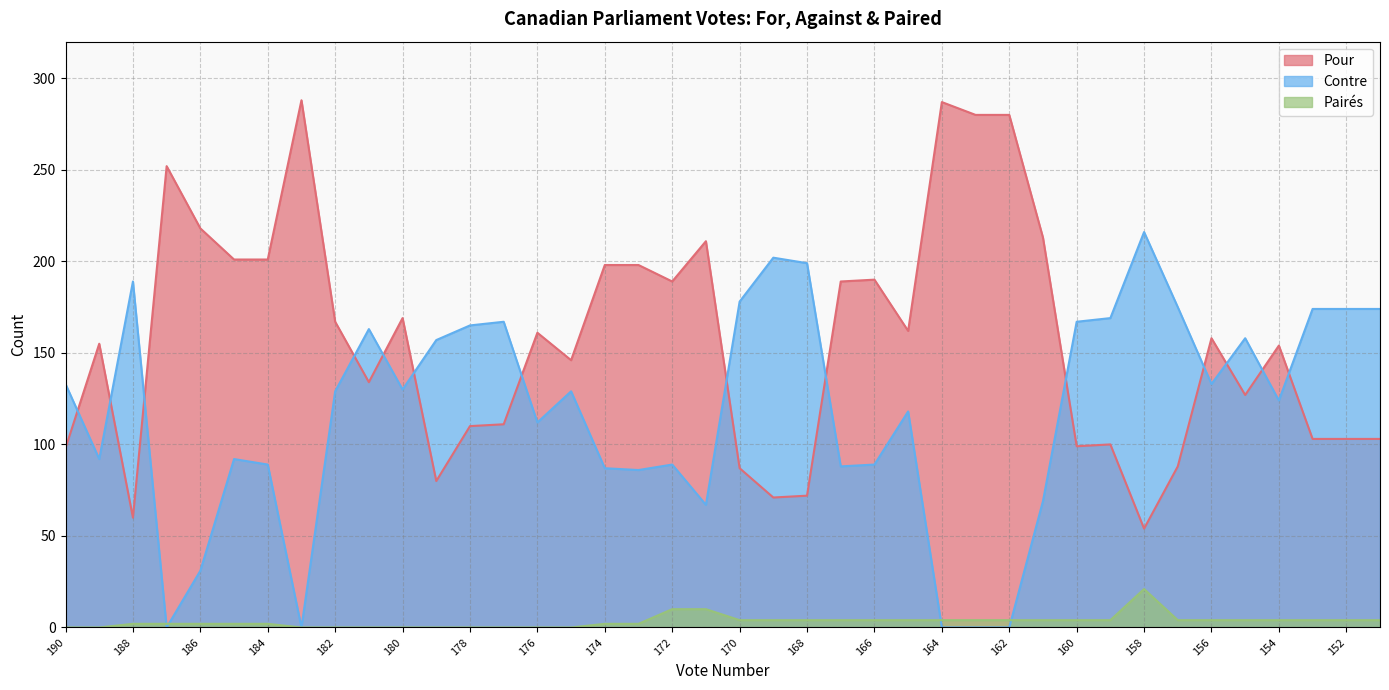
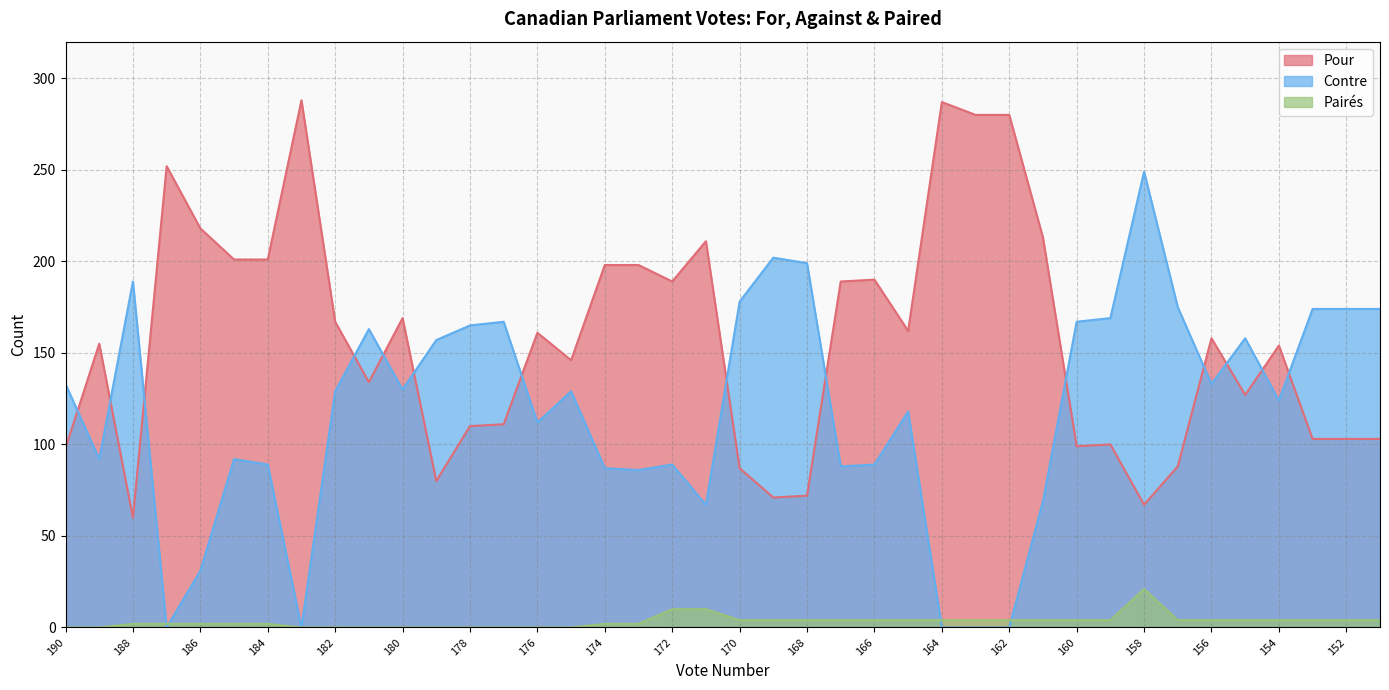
Pour, 158: 54 -> 67
Contre, 158: 216 -> 249
